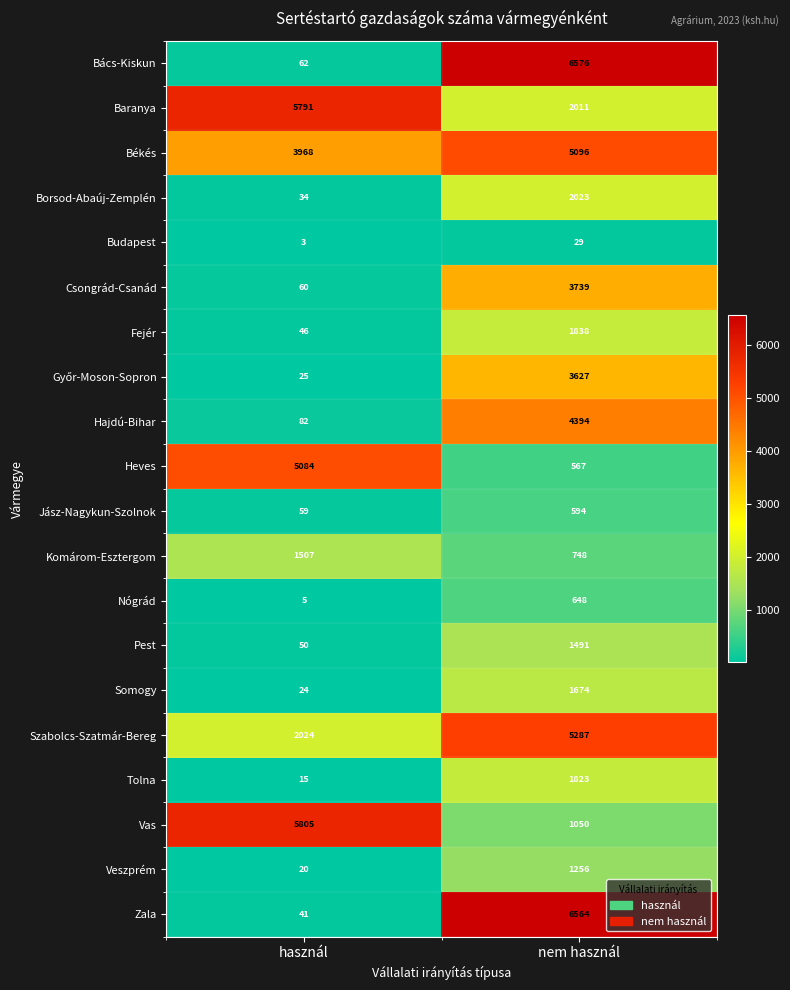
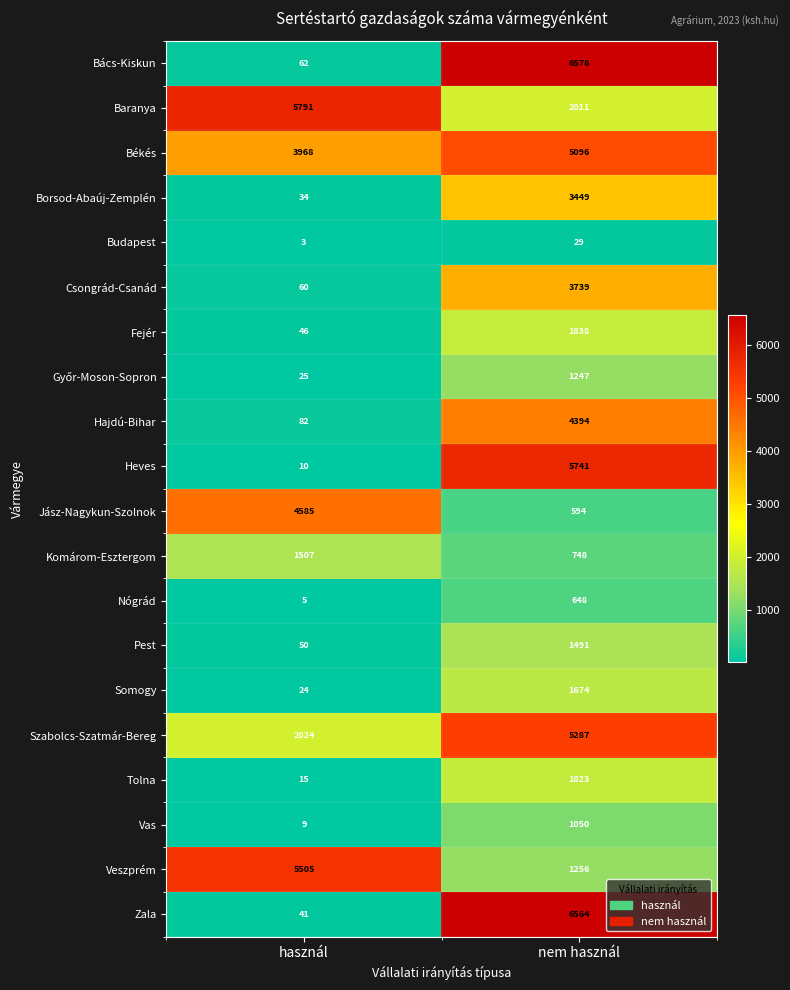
Borsod-Abaúj-Zemplén, nem használ: 2023 -> 3449
Győr-Moson-Sopron, nem használ: 3627 -> 1247
Heves, használ: 5084 -> 10
Heves, nem használ: 567 -> 5741
Jász-Nagykun-Szolnok, használ: 59 -> 4585
Vas, használ: 5805 -> 9
Veszprém, használ: 20 -> 5505
